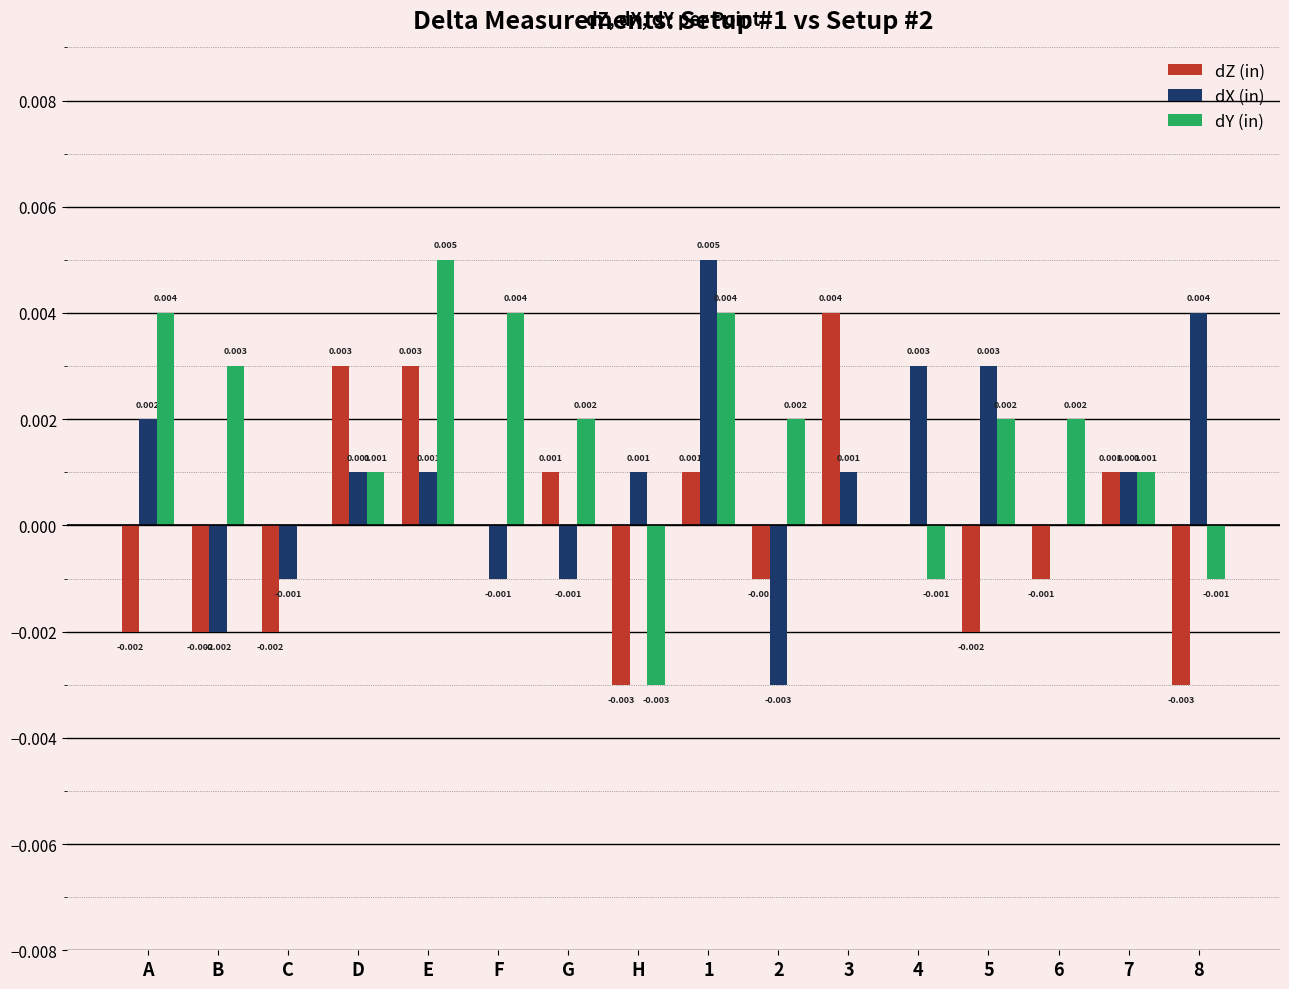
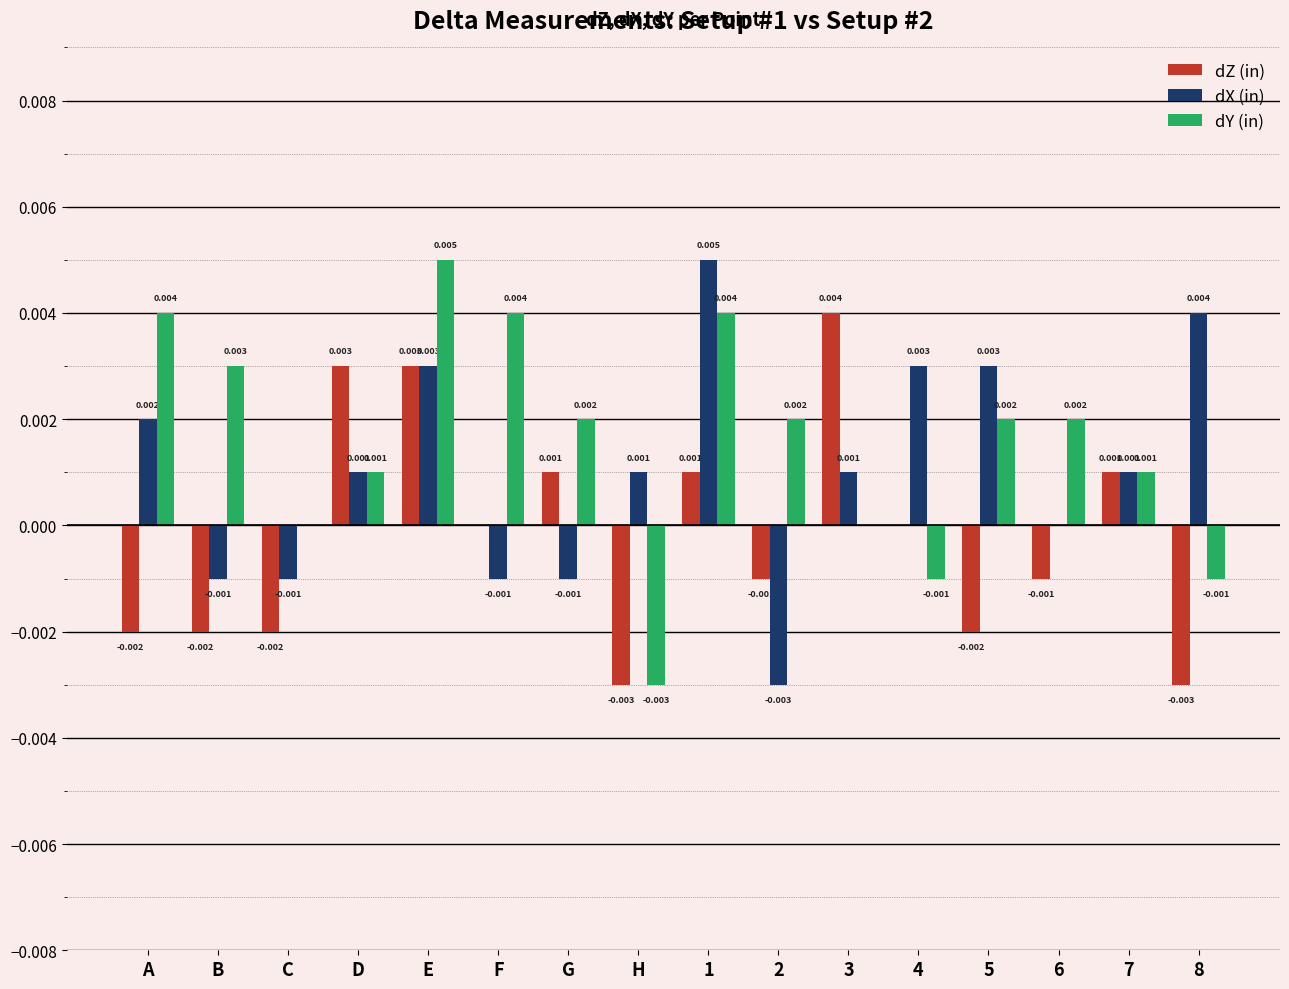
dX (in), B: -0.002 -> -0.001
dX (in), E: 0.001 -> 0.003
